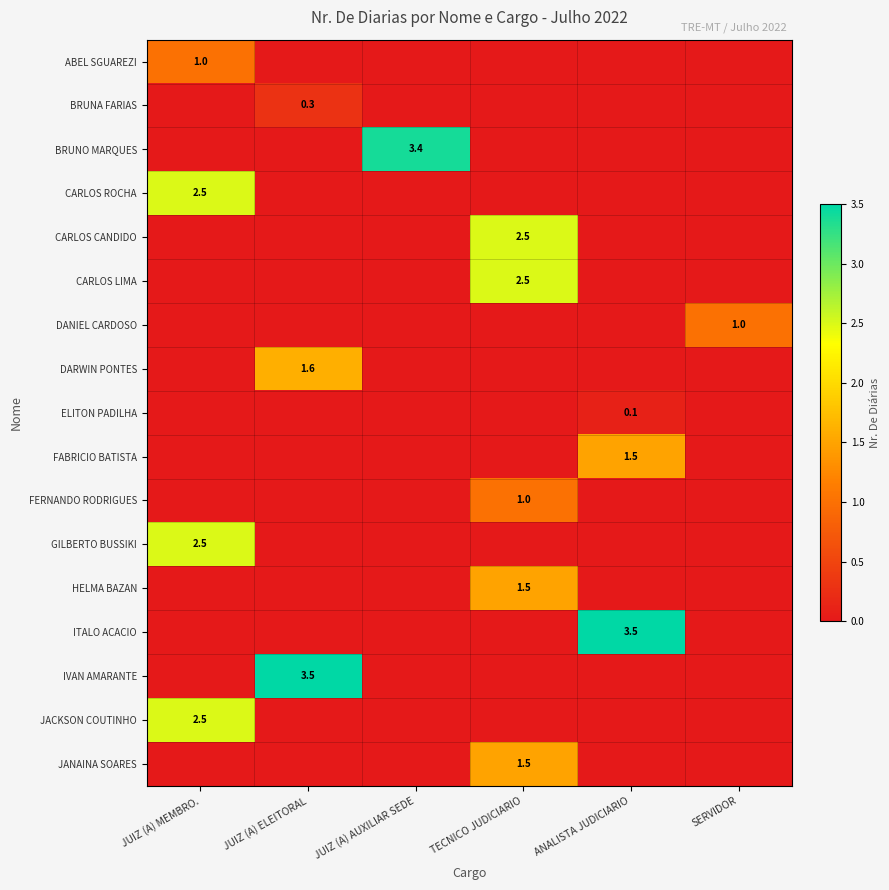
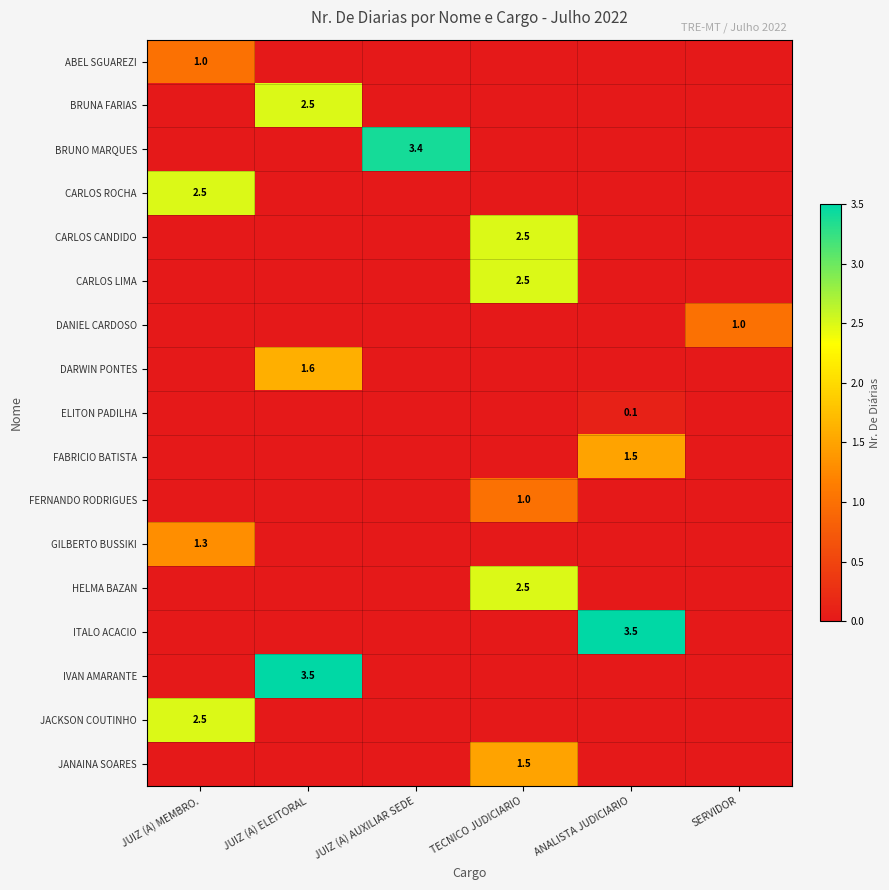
BRUNA FARIAS, JUIZ (A) ELEITORAL: 0.3 -> 2.5
GILBERTO BUSSIKI, JUIZ (A) MEMBRO.: 2.5 -> 1.3
HELMA BAZAN, TECNICO JUDICIARIO: 1.5 -> 2.5
